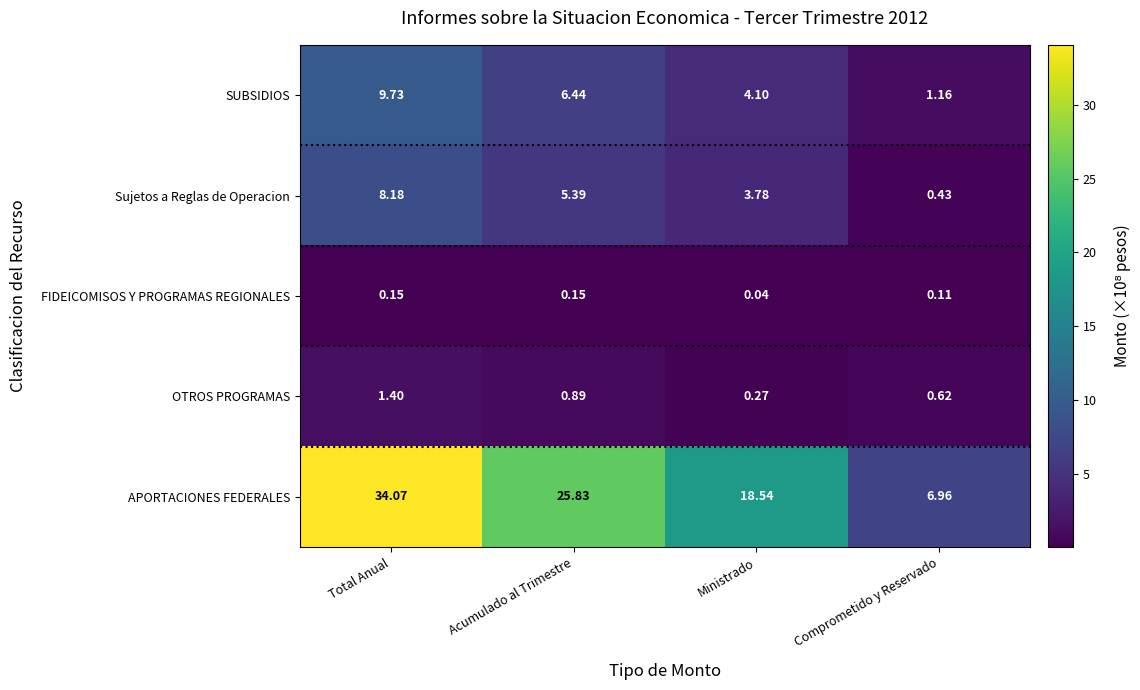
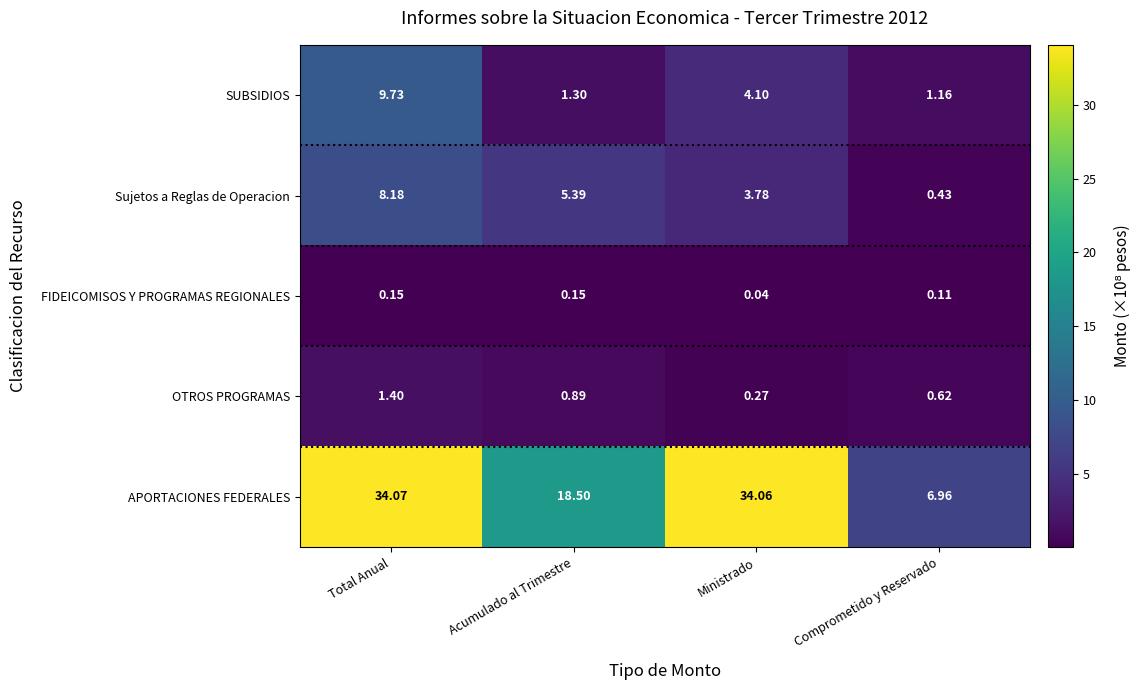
SUBSIDIOS, Acumulado al Trimestre: 6.44 -> 1.30
APORTACIONES FEDERALES, Acumulado al Trimestre: 25.83 -> 18.50
APORTACIONES FEDERALES, Ministrado: 18.54 -> 34.06
